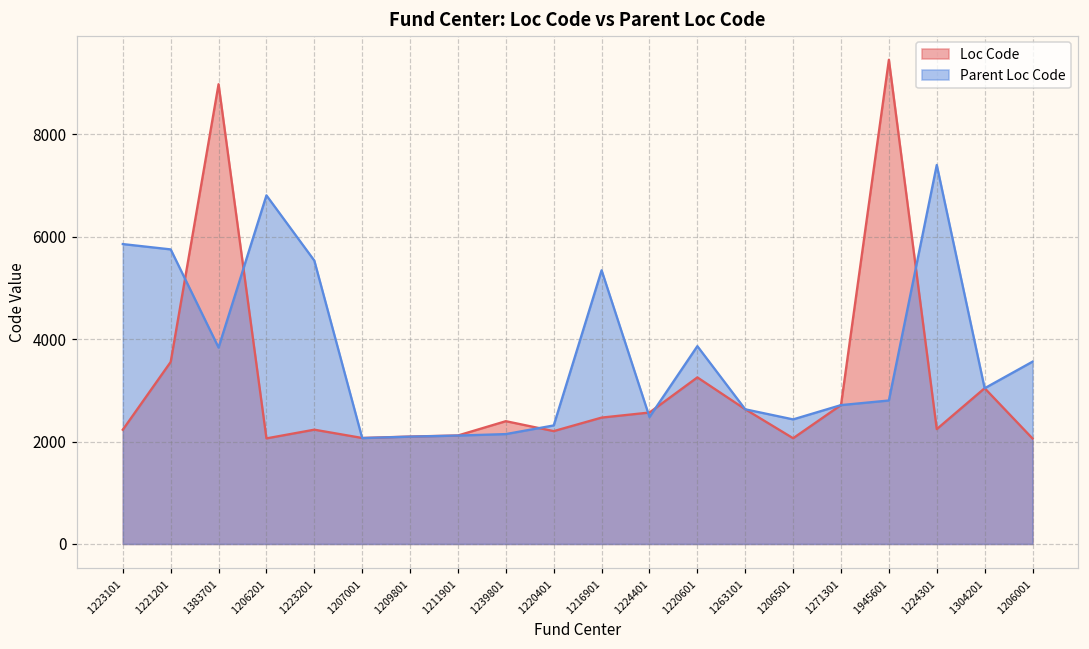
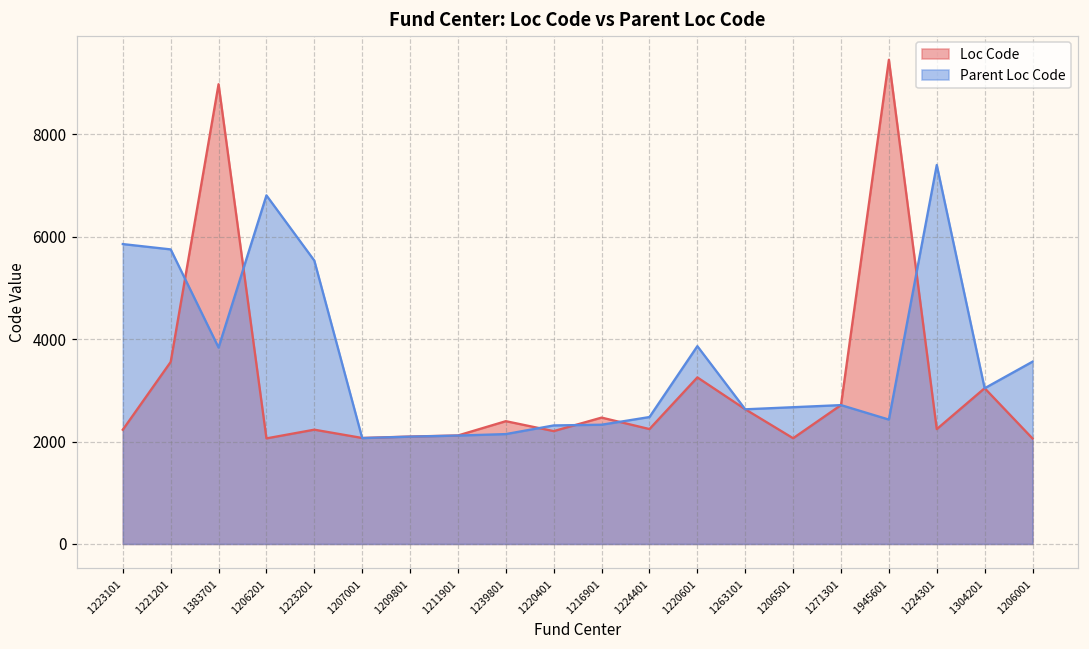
Parent Loc Code, 1216901: 5300 -> 2300
Loc Code, 1224401: 2600 -> 2200
Parent Loc Code, 1206501: 2400 -> 2700
Parent Loc Code, 1945601: 2800 -> 2400
